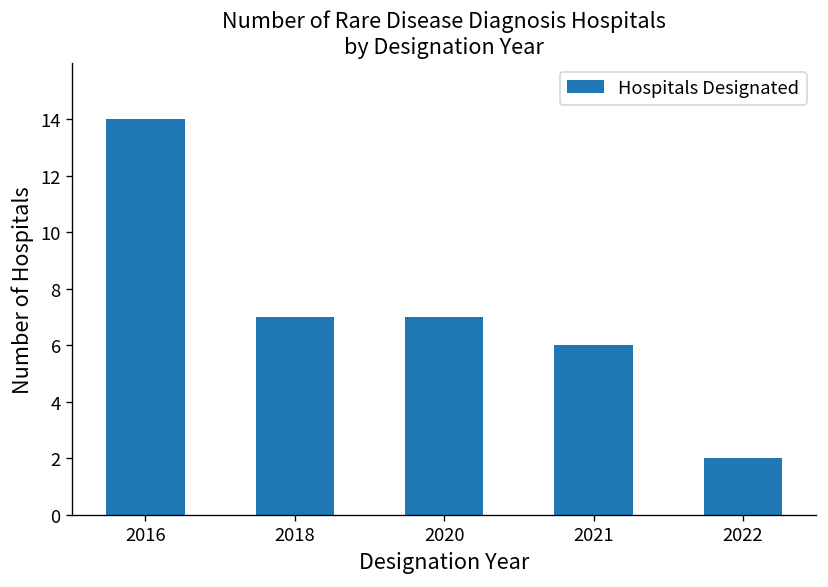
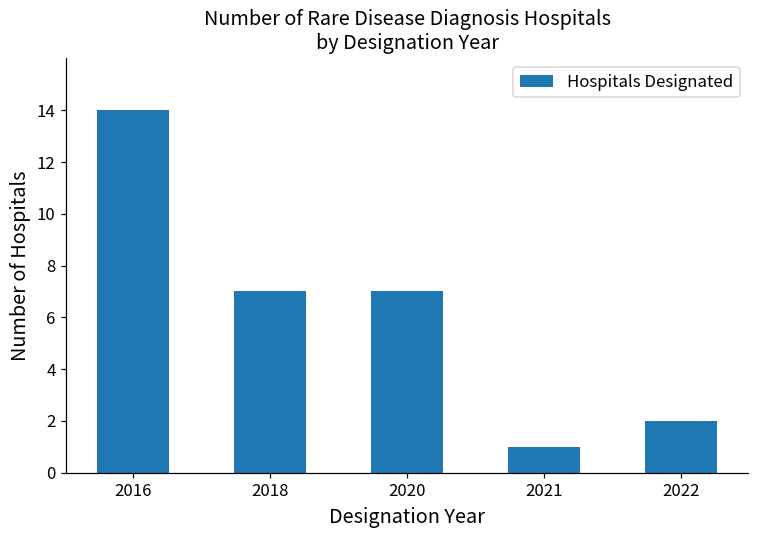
2021: 6 -> 1
